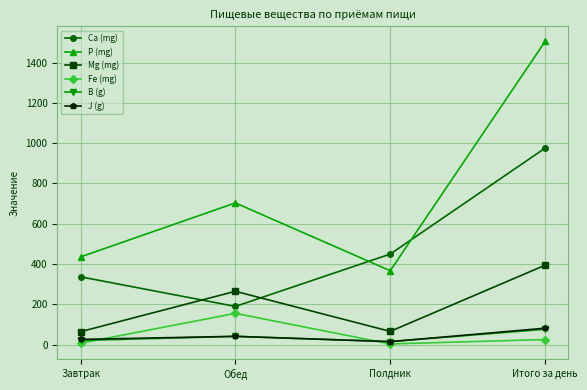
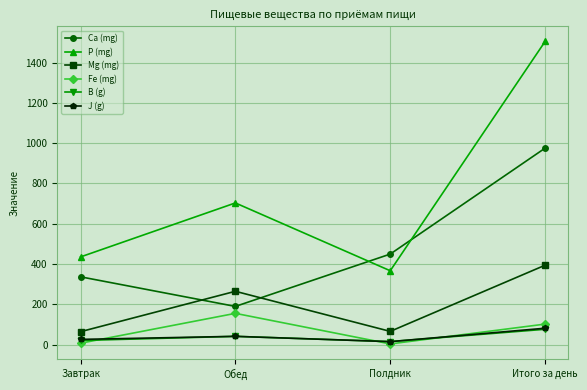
Fe (mg), Итого за день: 30 -> 100
